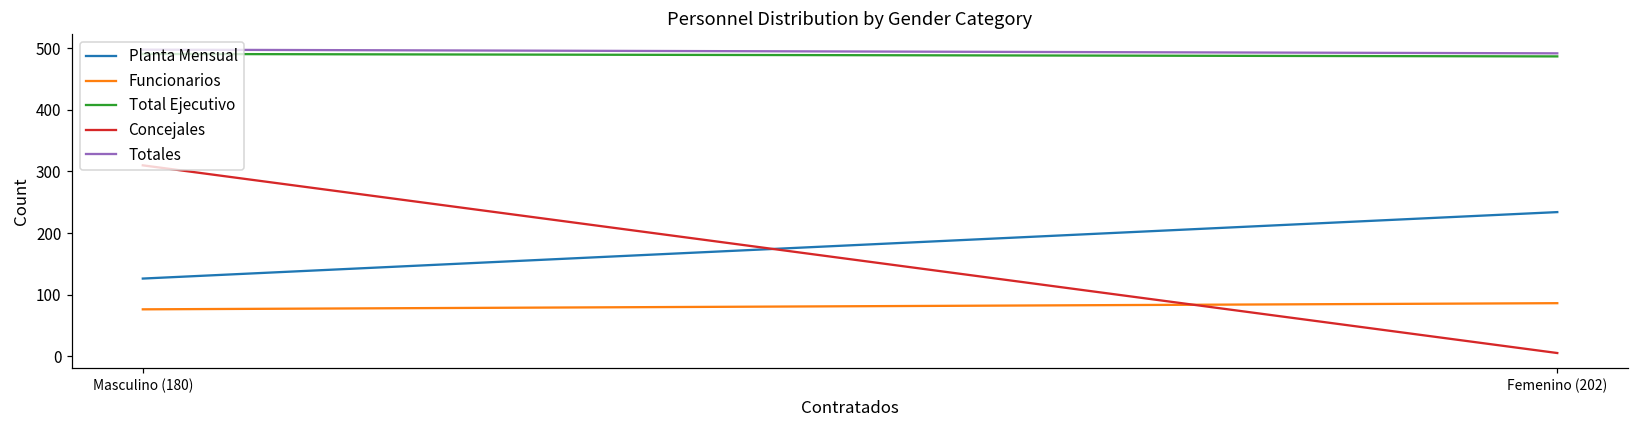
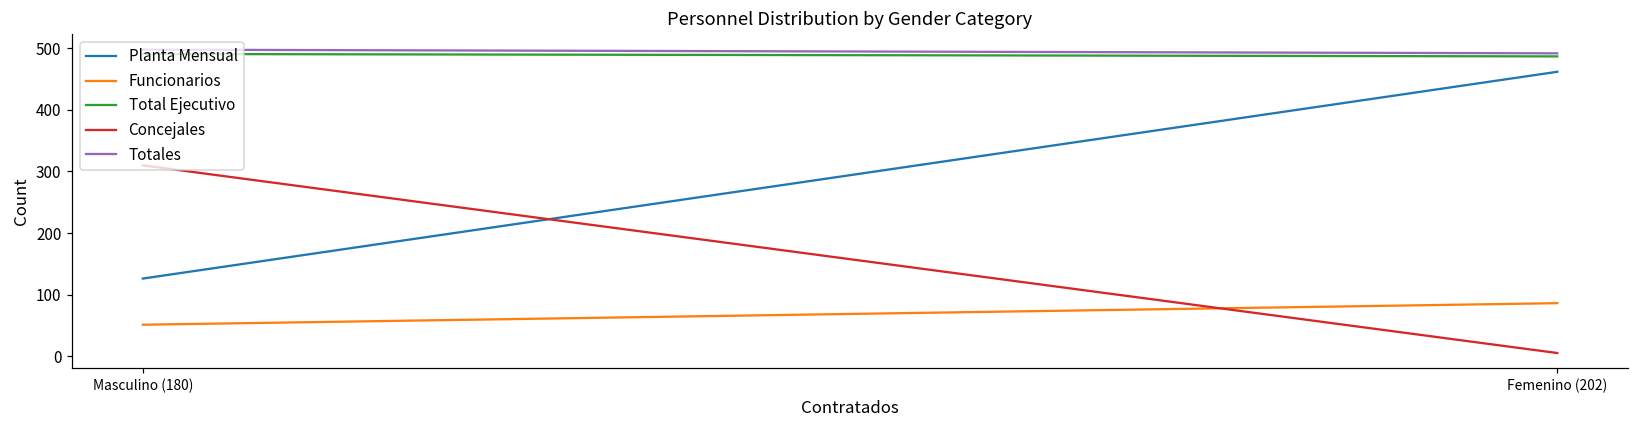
Funcionarios, Masculino (180): 80 -> 50
Planta Mensual, Femenino (202): 230 -> 460
